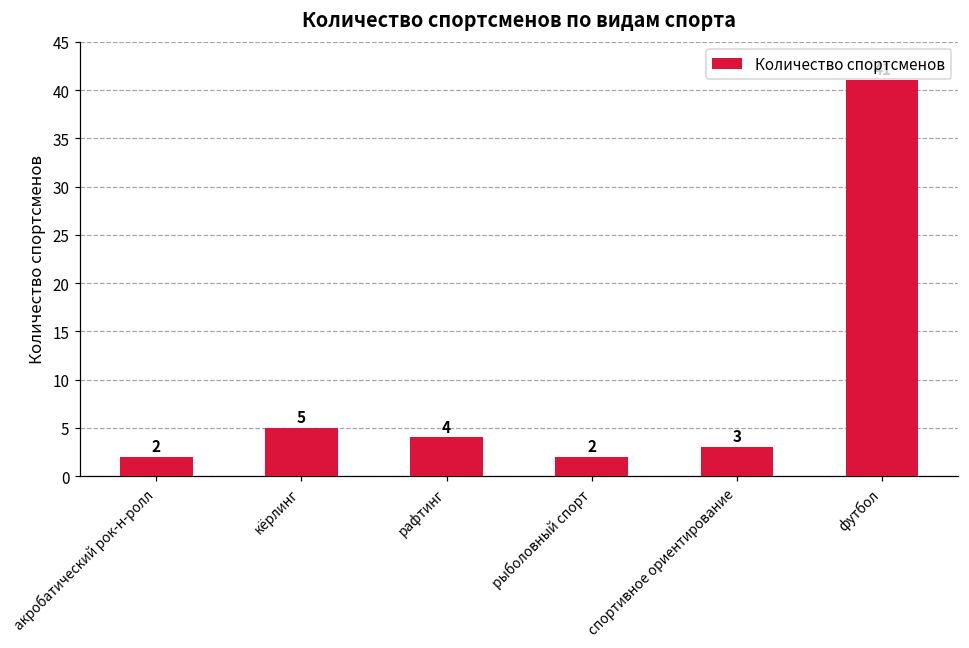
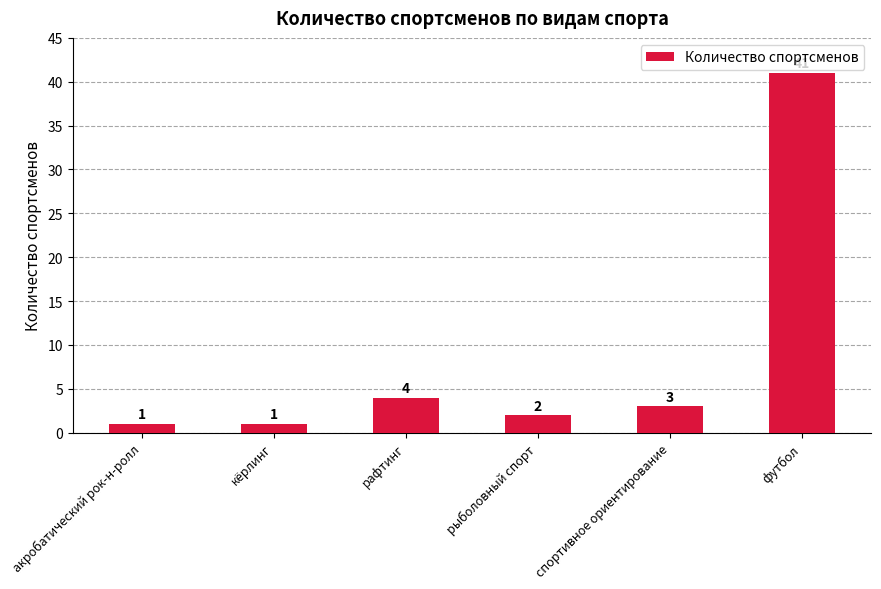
акробатический рок-н-ролл: 2 -> 1
кёрлинг: 5 -> 1
